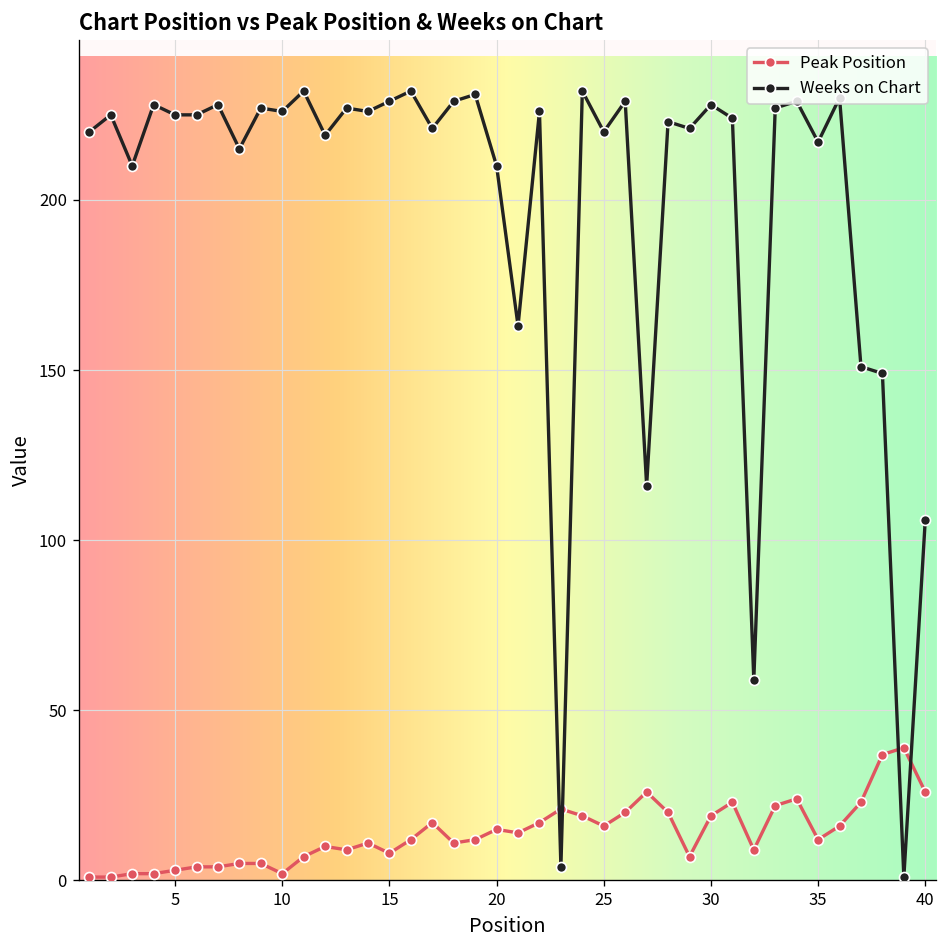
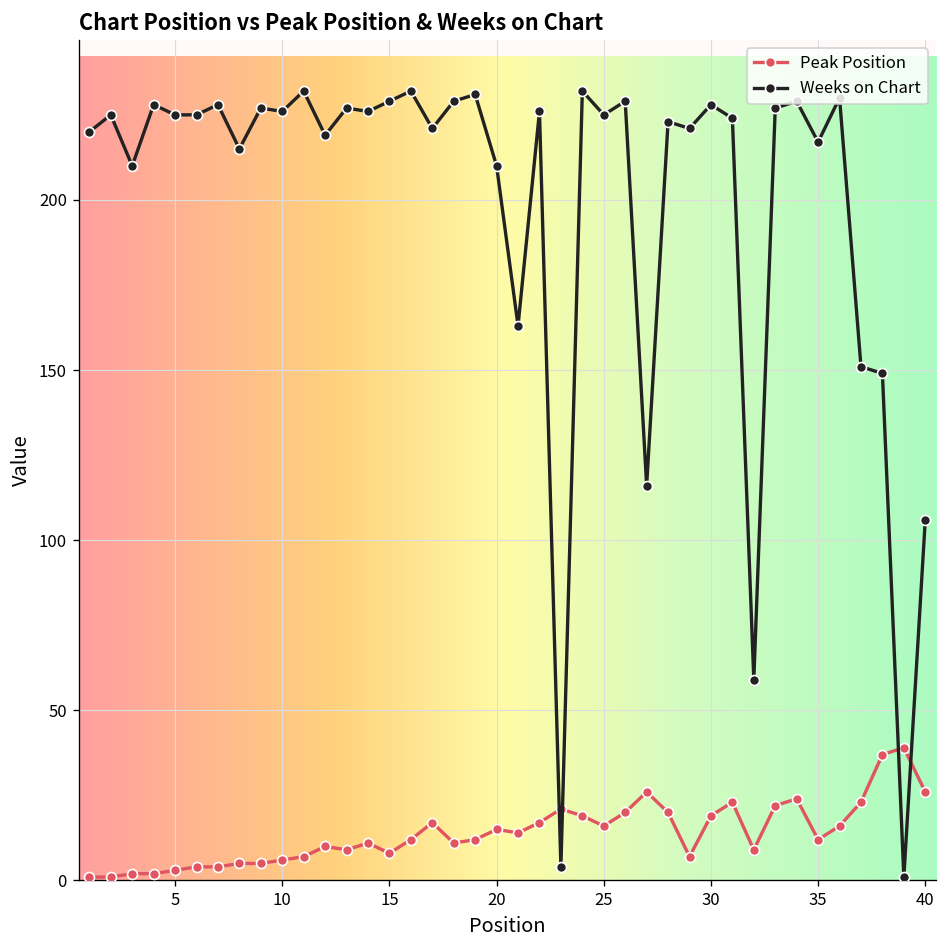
Peak Position, 10: 2 -> 6
Weeks on Chart, 25: 220 -> 225
